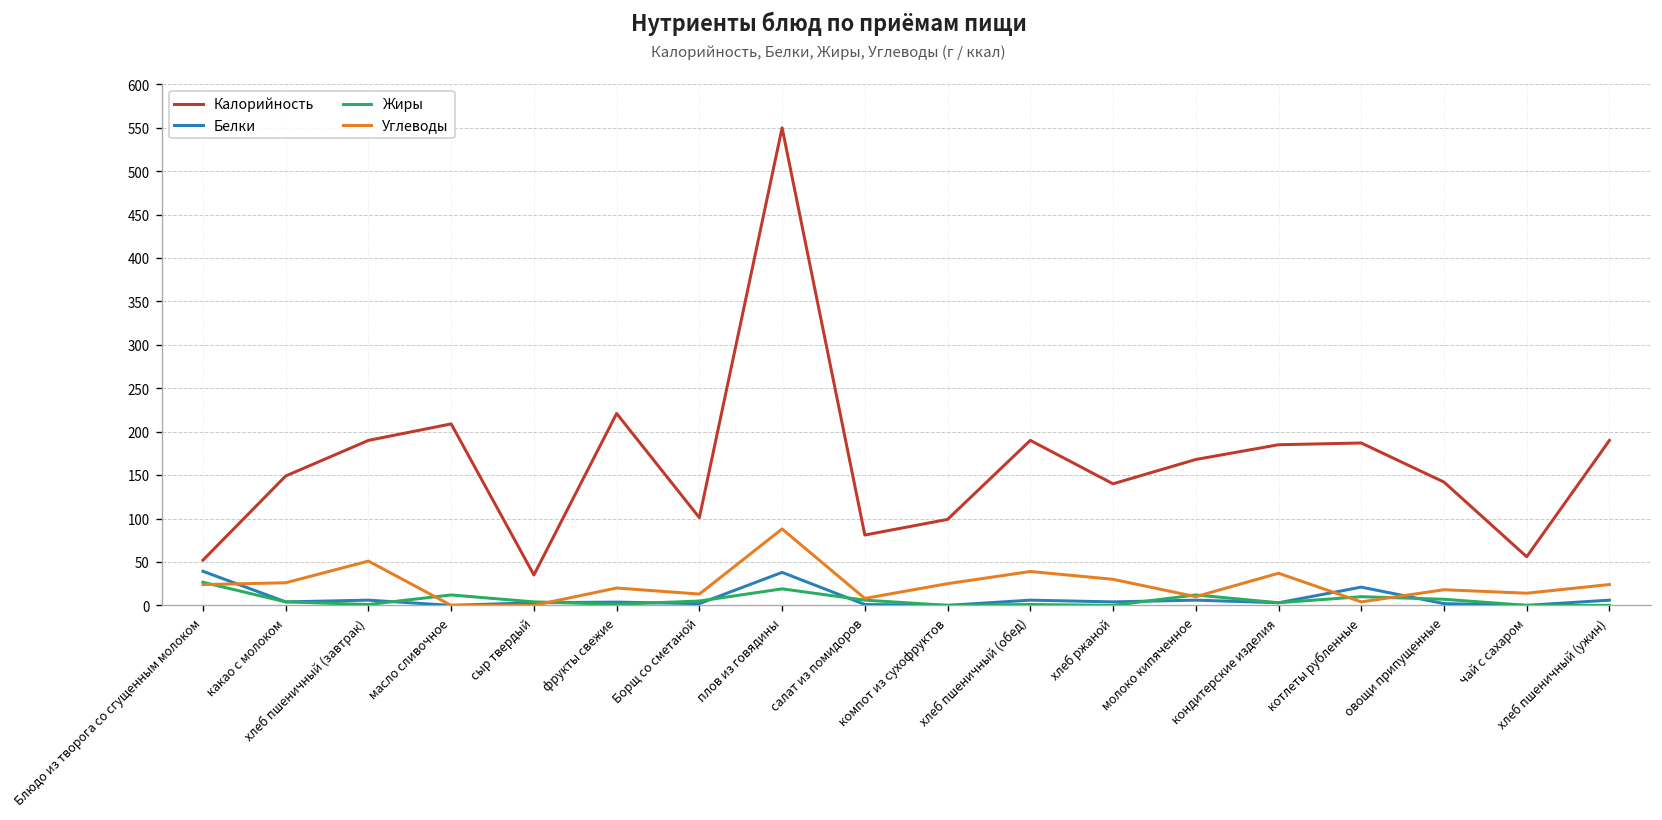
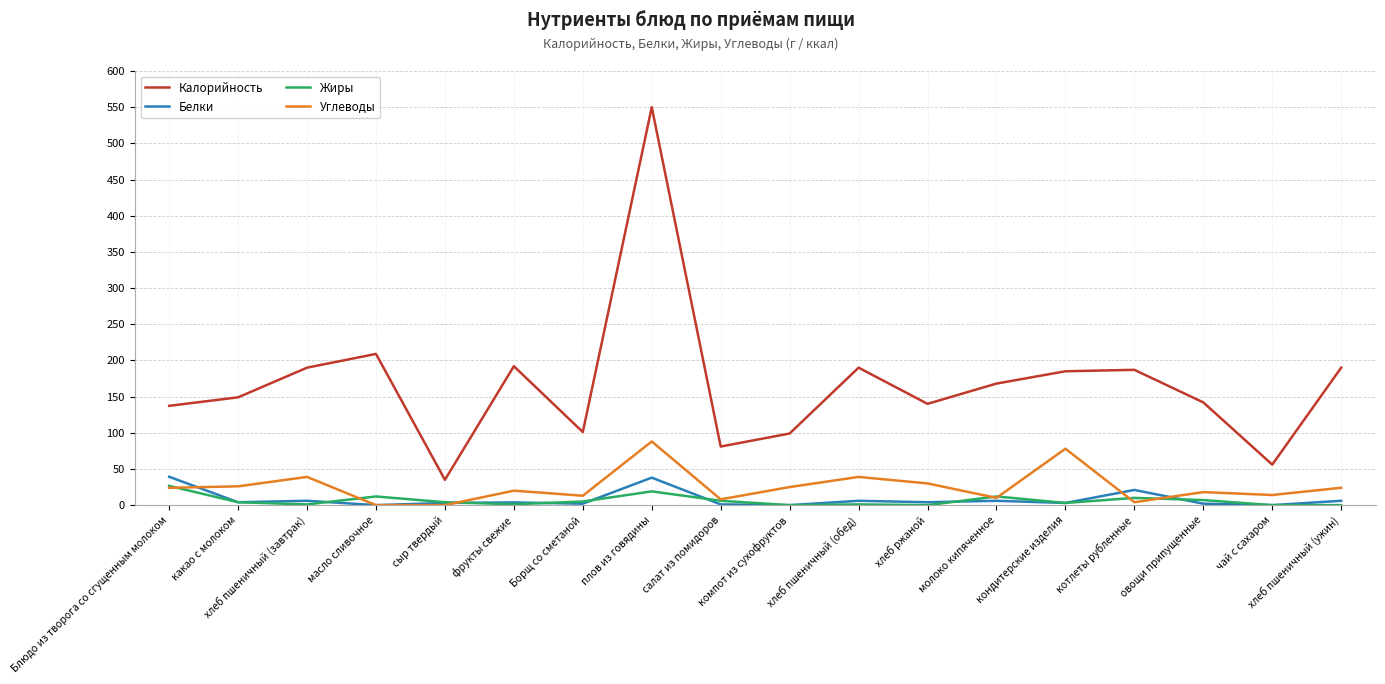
Калорийность, Блюдо из творога со сгущенным молоком: 50 -> 140
Углеводы, хлеб пшеничный (завтрак): 50 -> 40
Калорийность, фрукты свежие: 220 -> 190
Углеводы, кондитерские изделия: 40 -> 80
